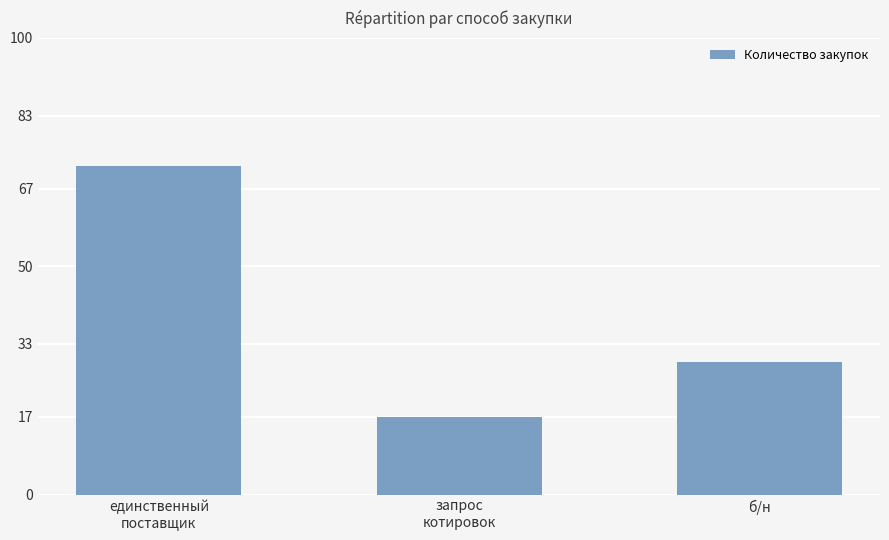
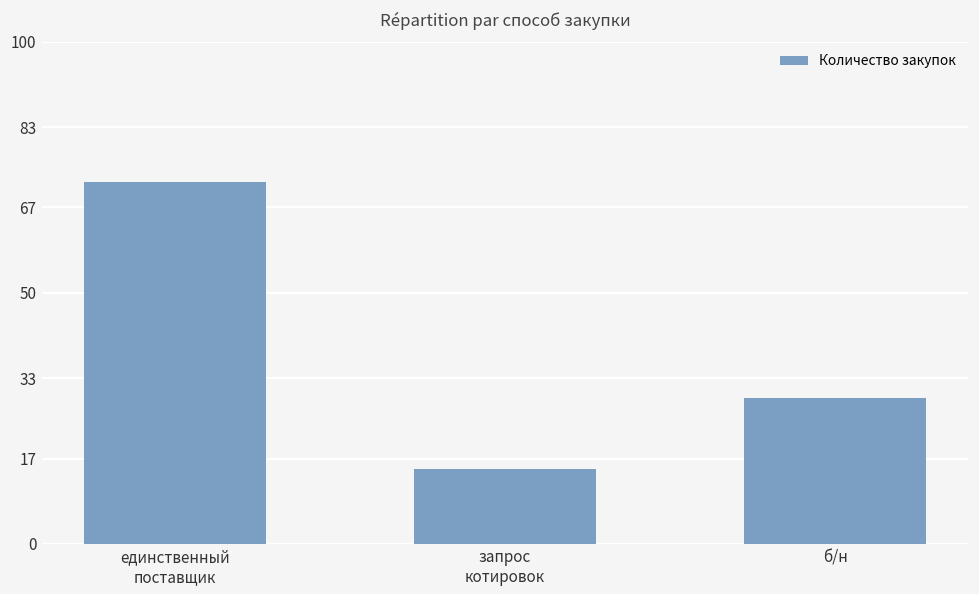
запрос котировок: 17 -> 15
